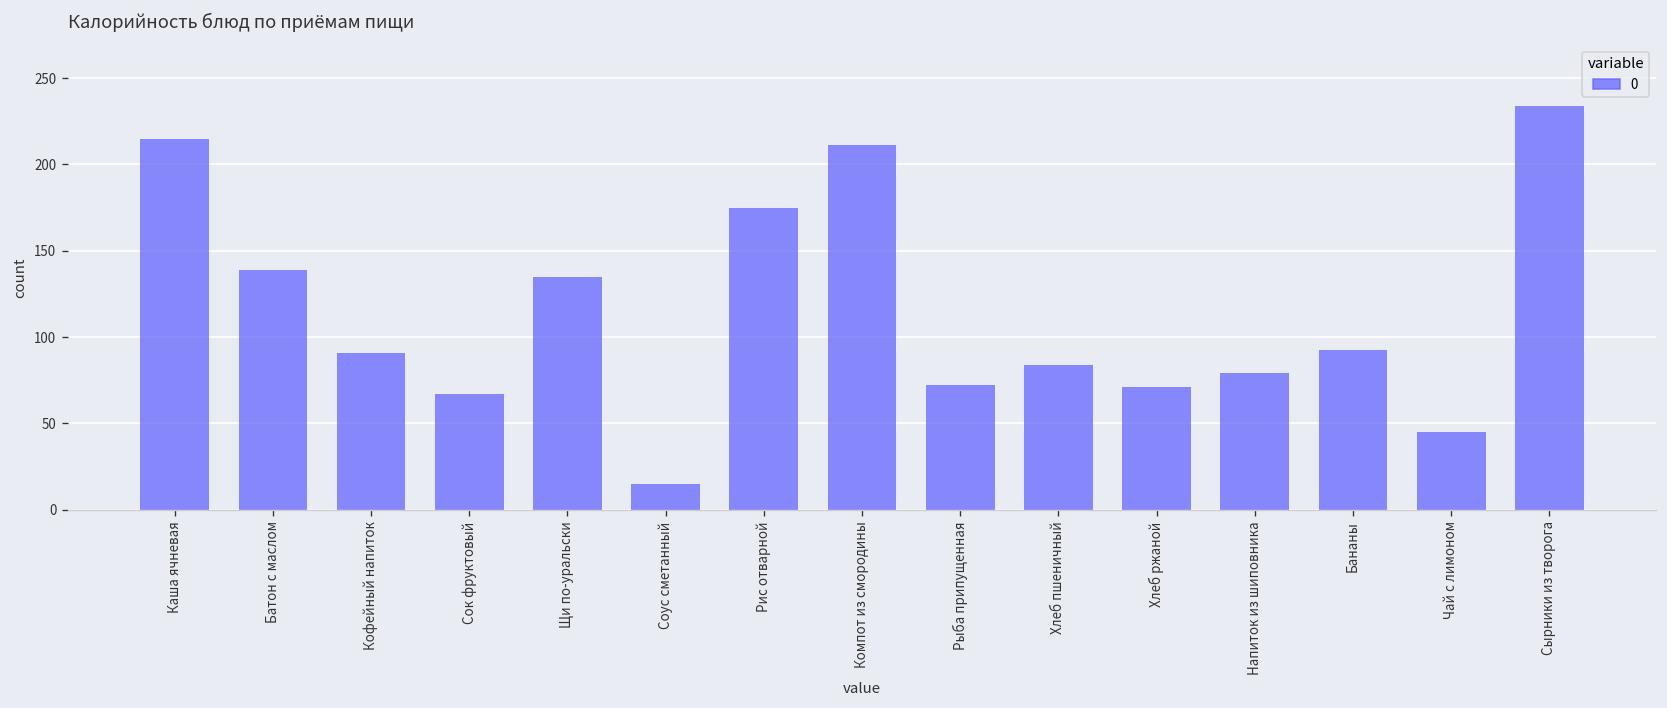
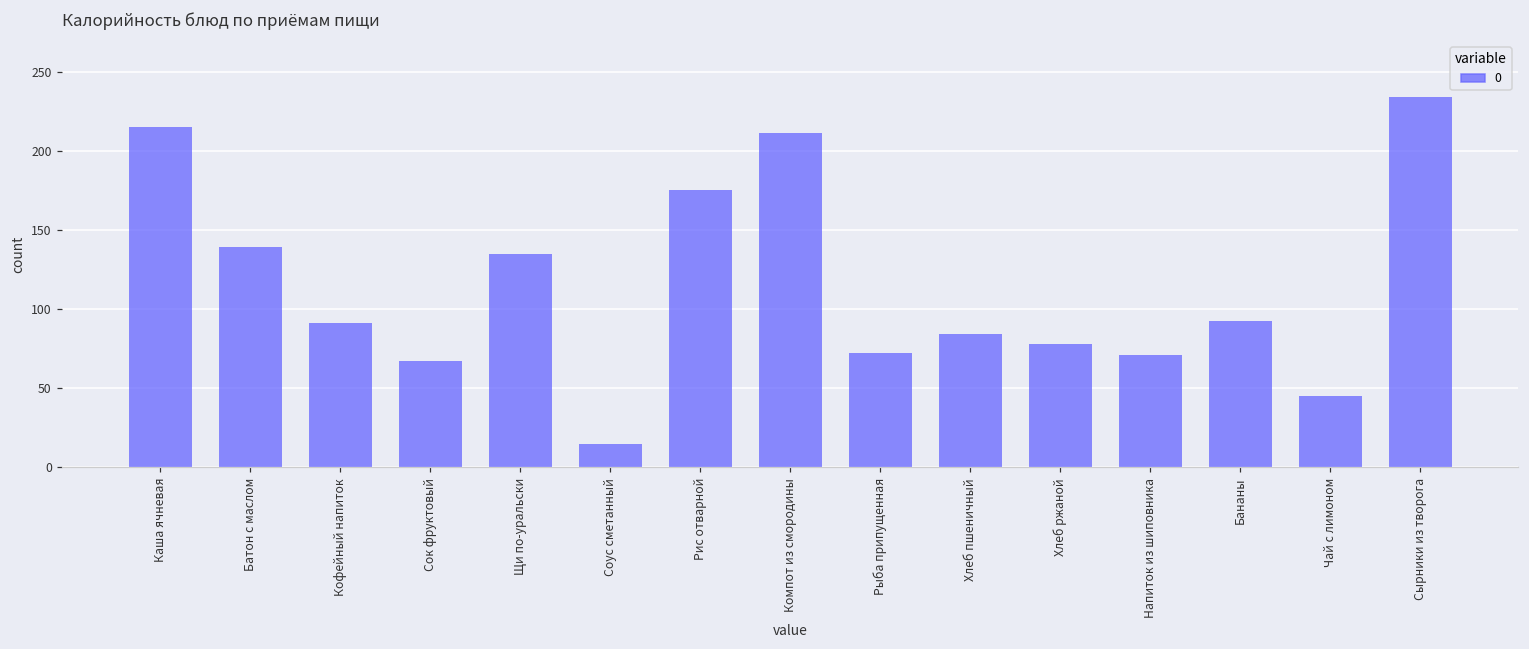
Хлеб ржаной: 71 -> 78
Напиток из шиповника: 79 -> 71
